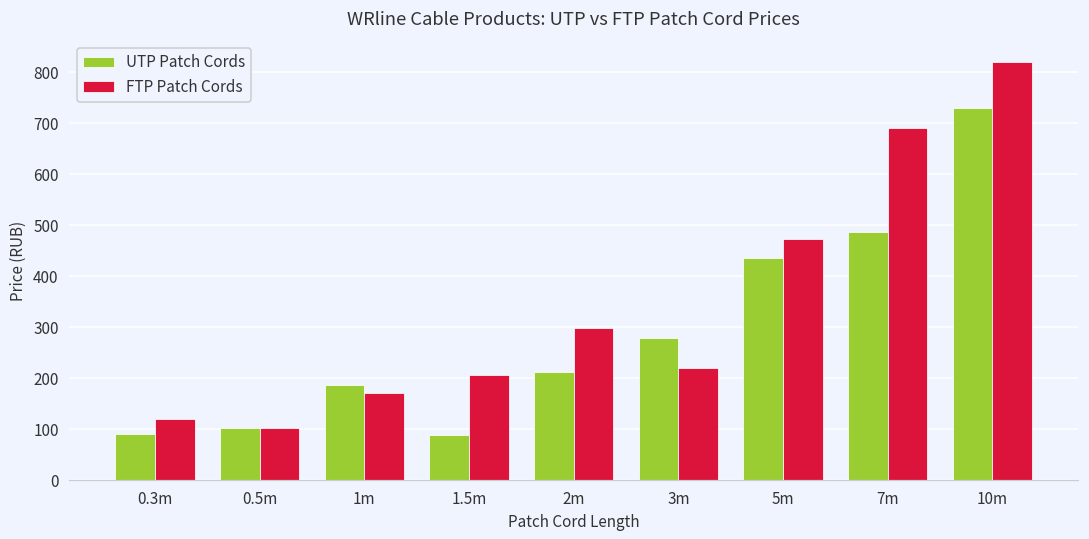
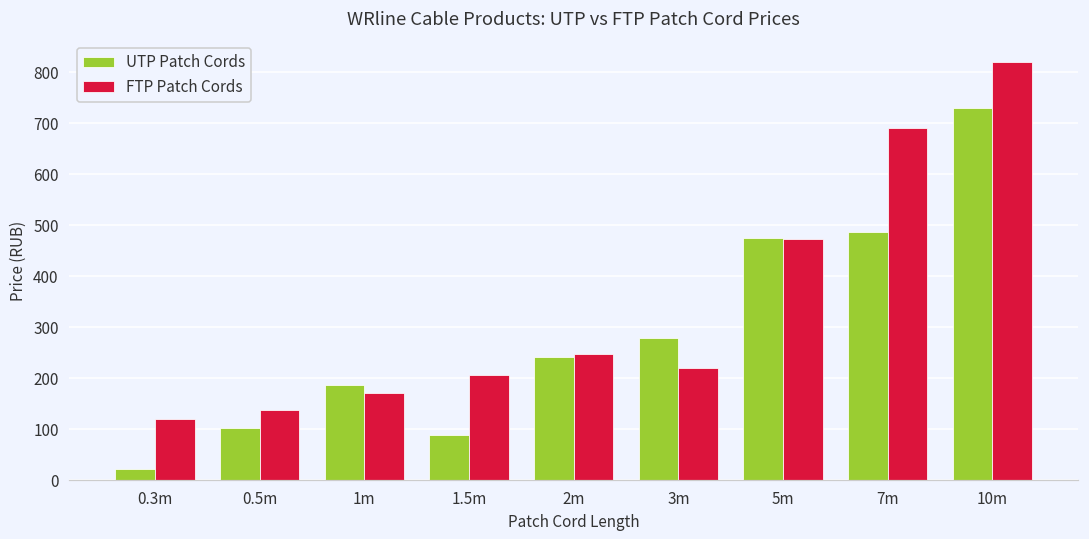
UTP Patch Cords, 0.3m: 90 -> 20
FTP Patch Cords, 0.5m: 100 -> 140
UTP Patch Cords, 2m: 210 -> 240
FTP Patch Cords, 2m: 300 -> 250
UTP Patch Cords, 5m: 440 -> 480
